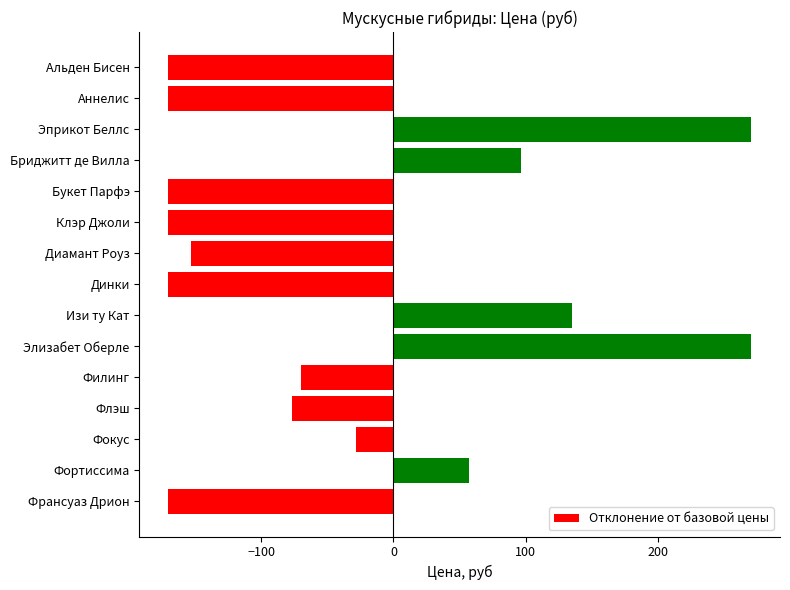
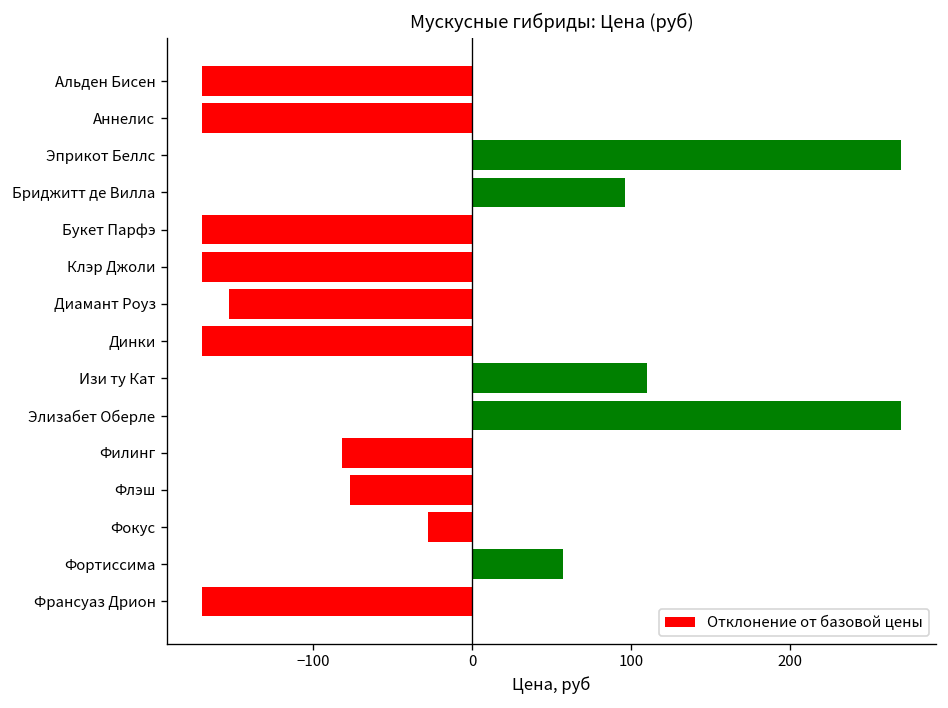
Изи ту Кат: 135 -> 110
Филинг: -70 -> -82
